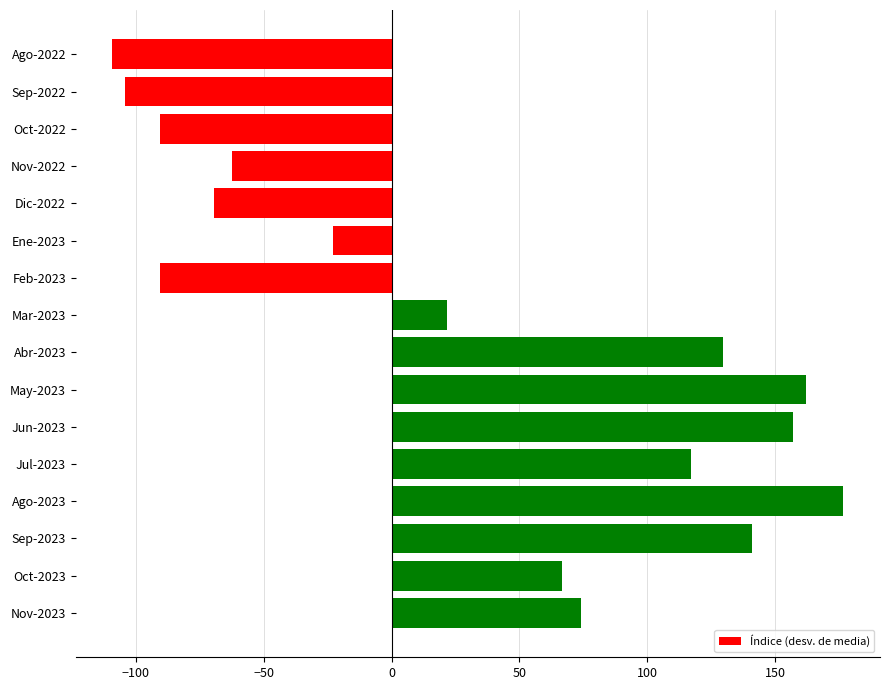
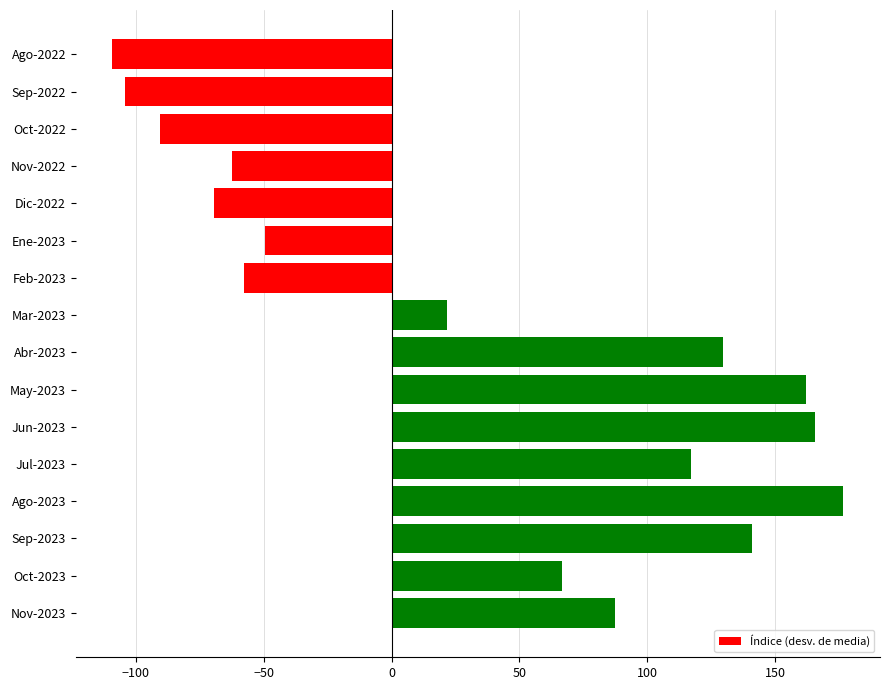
Ene-2023: -23 -> -50
Feb-2023: -91 -> -58
Jun-2023: 157 -> 166
Nov-2023: 74 -> 87
